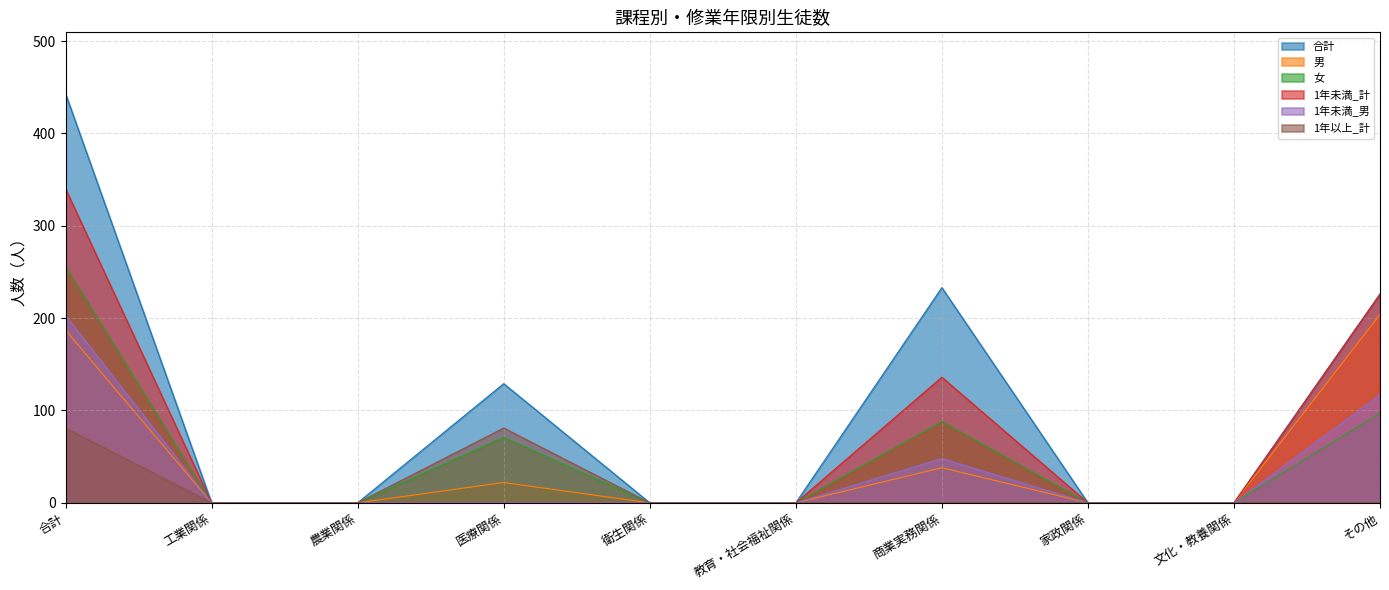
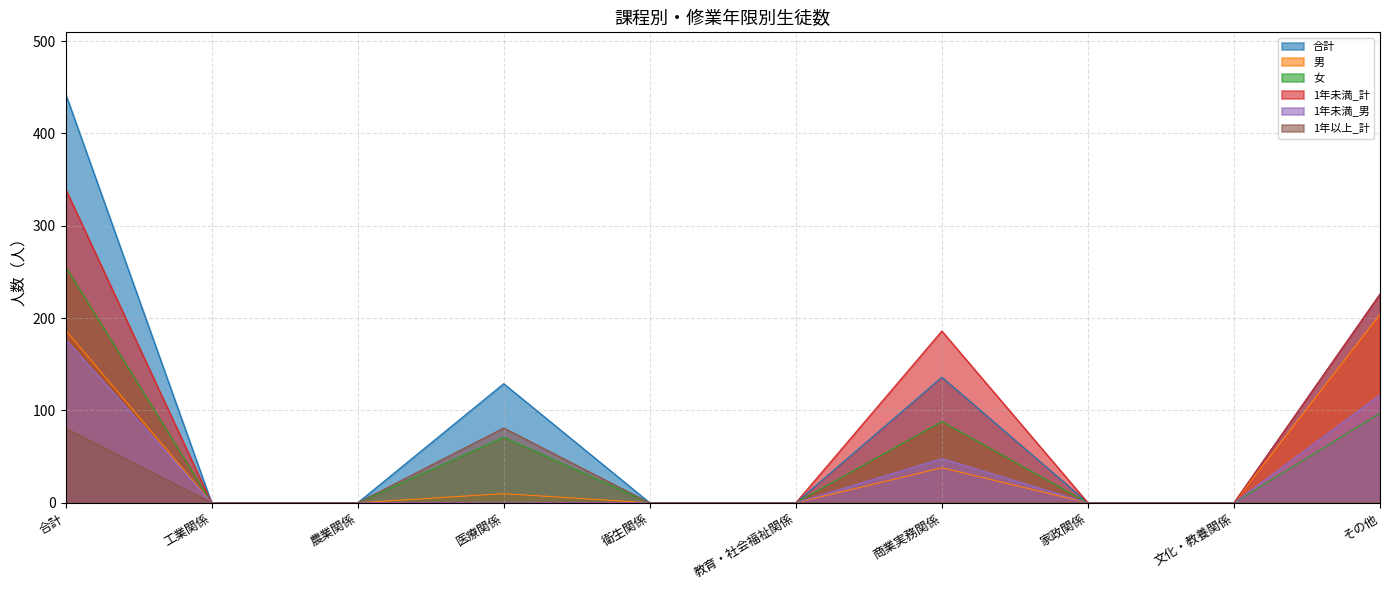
1年未満_男, 合計: 200 -> 180
男, 医療関係: 20 -> 10
合計, 商業実務関係: 230 -> 140
1年未満_計, 商業実務関係: 140 -> 190
